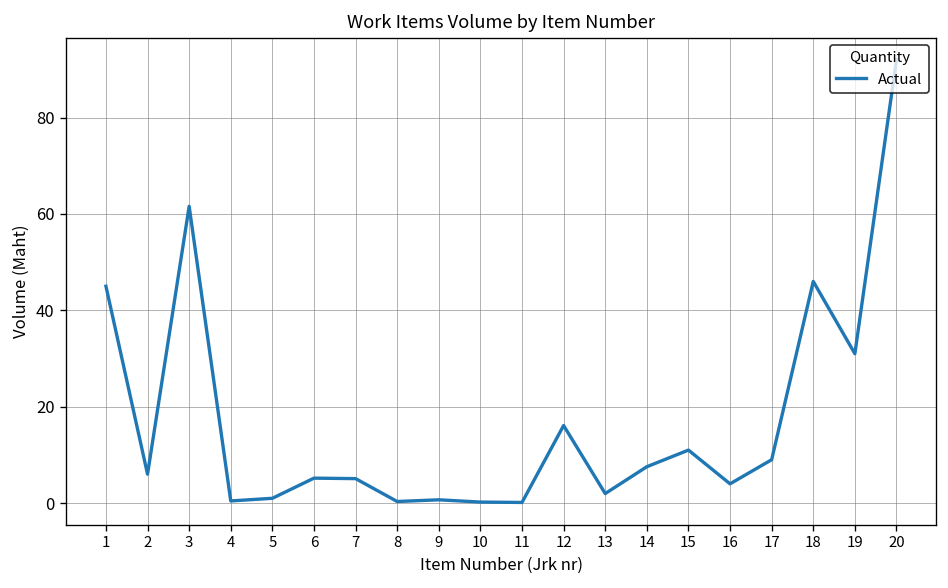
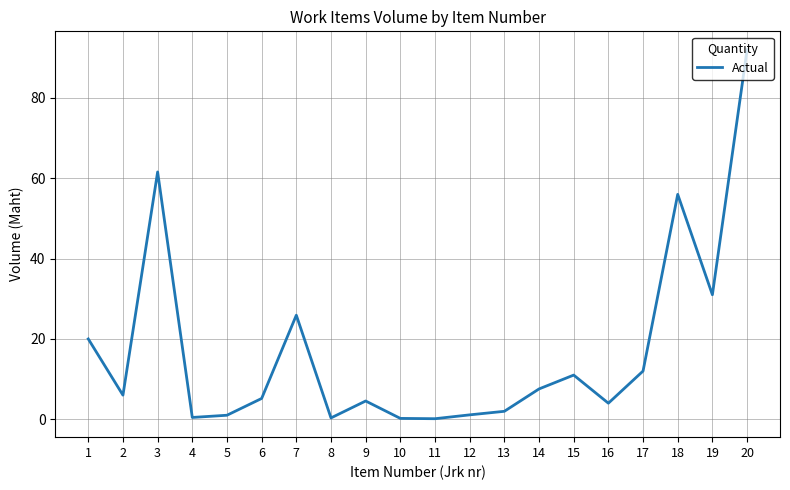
1: 45 -> 20
7: 5 -> 26
9: 1 -> 5
12: 16 -> 1
17: 9 -> 12
18: 46 -> 56
